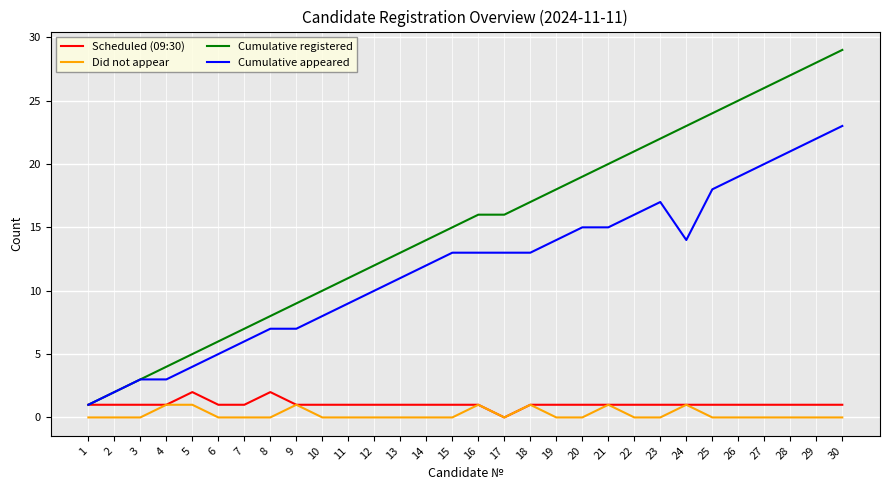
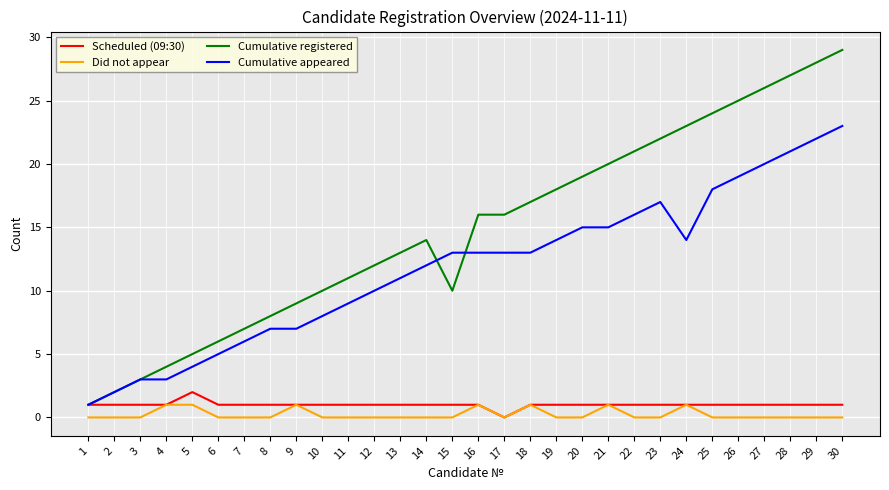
Scheduled (09:30), 8: 2 -> 1
Cumulative registered, 15: 15 -> 10
